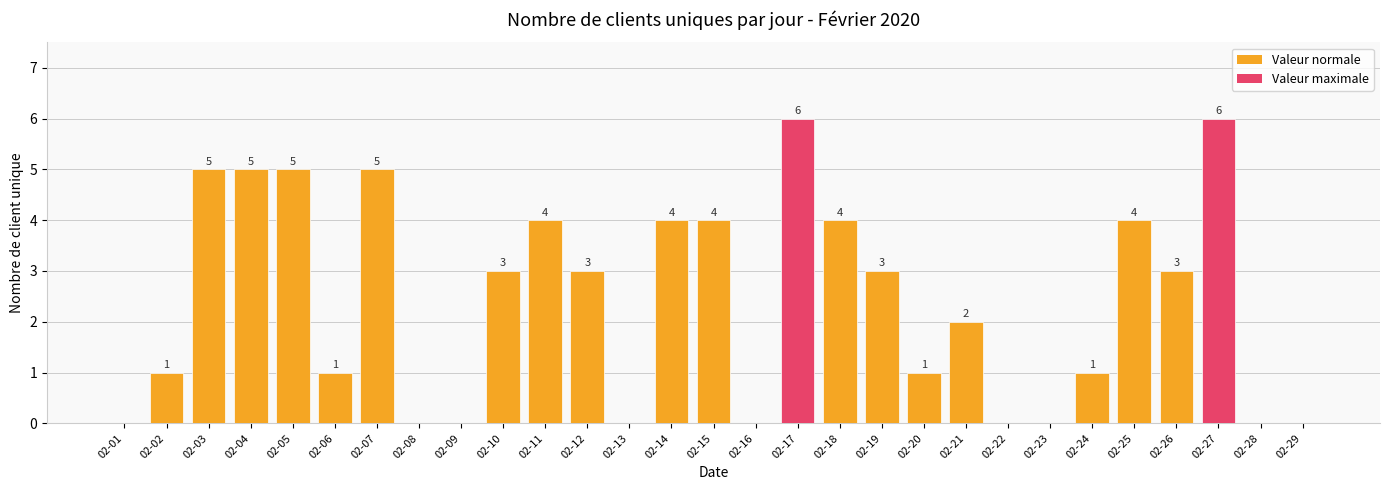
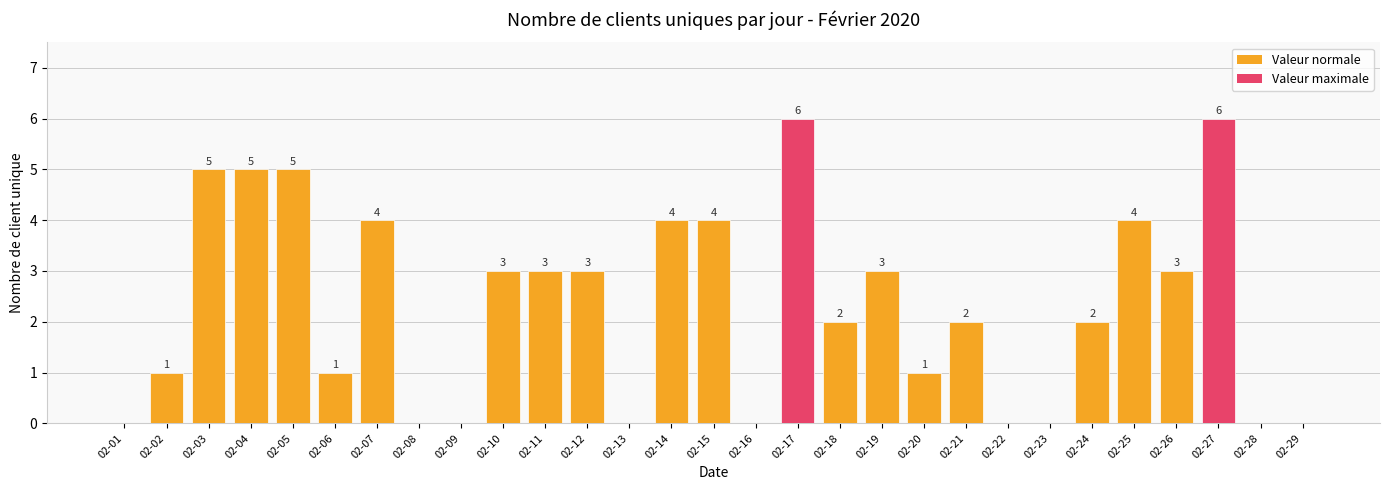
02-07: 5 -> 4
02-11: 4 -> 3
02-18: 4 -> 2
02-24: 1 -> 2
